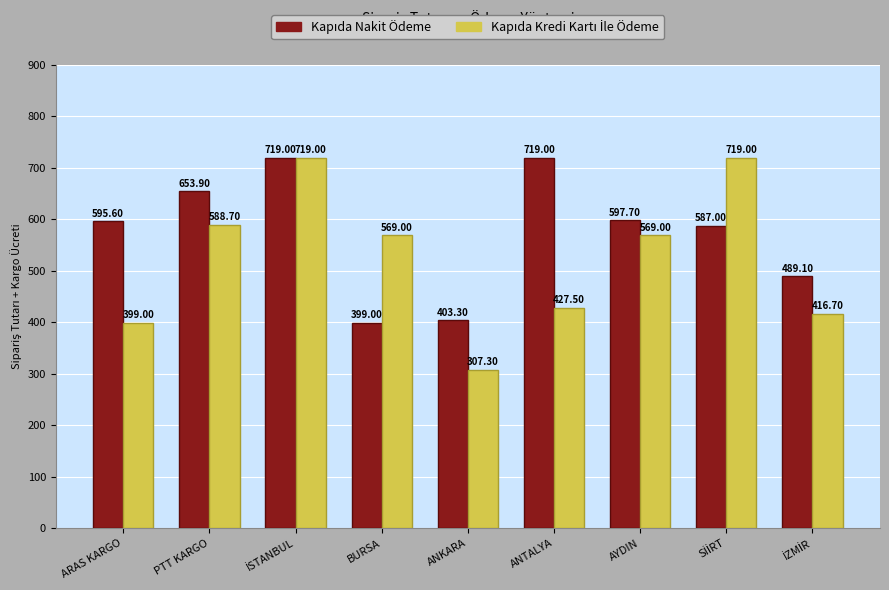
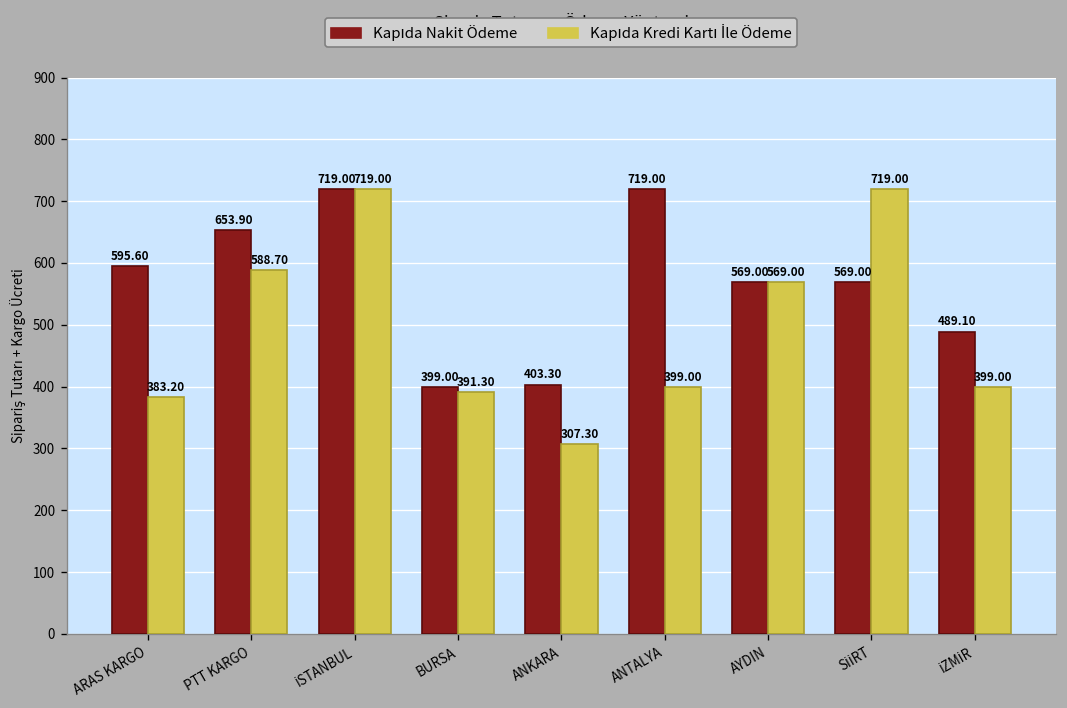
Kapıda Kredi Kartı İle Ödeme, ARAS KARGO: 399.00 -> 383.20
Kapıda Kredi Kartı İle Ödeme, BURSA: 569.00 -> 391.30
Kapıda Kredi Kartı İle Ödeme, ANTALYA: 427.50 -> 399.00
Kapıda Nakit Ödeme, AYDIN: 597.70 -> 569.00
Kapıda Nakit Ödeme, SİİRT: 587.00 -> 569.00
Kapıda Kredi Kartı İle Ödeme, İZMİR: 416.70 -> 399.00
